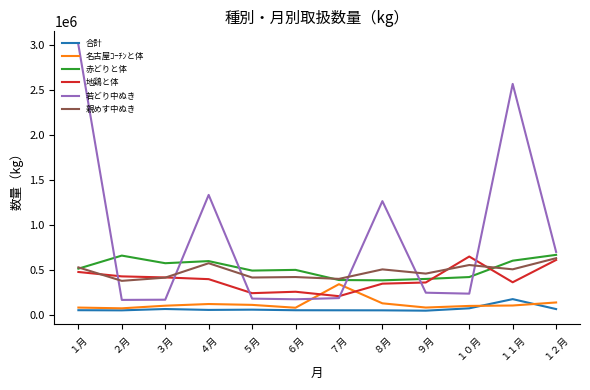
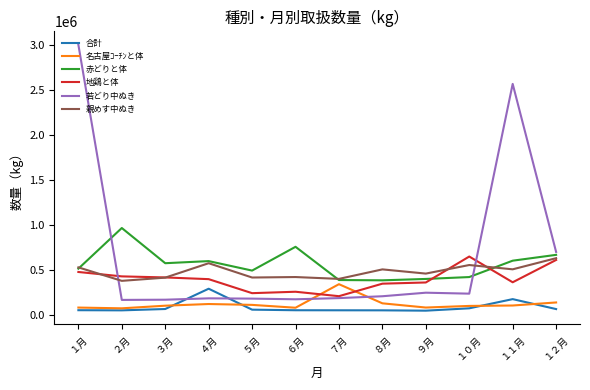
赤どりと体, ２月: 700000 -> 1000000
合計, ４月: 100000 -> 300000
若どり中ぬき, ４月: 1300000 -> 200000
赤どりと体, ６月: 500000 -> 800000
若どり中ぬき, ８月: 1300000 -> 200000
